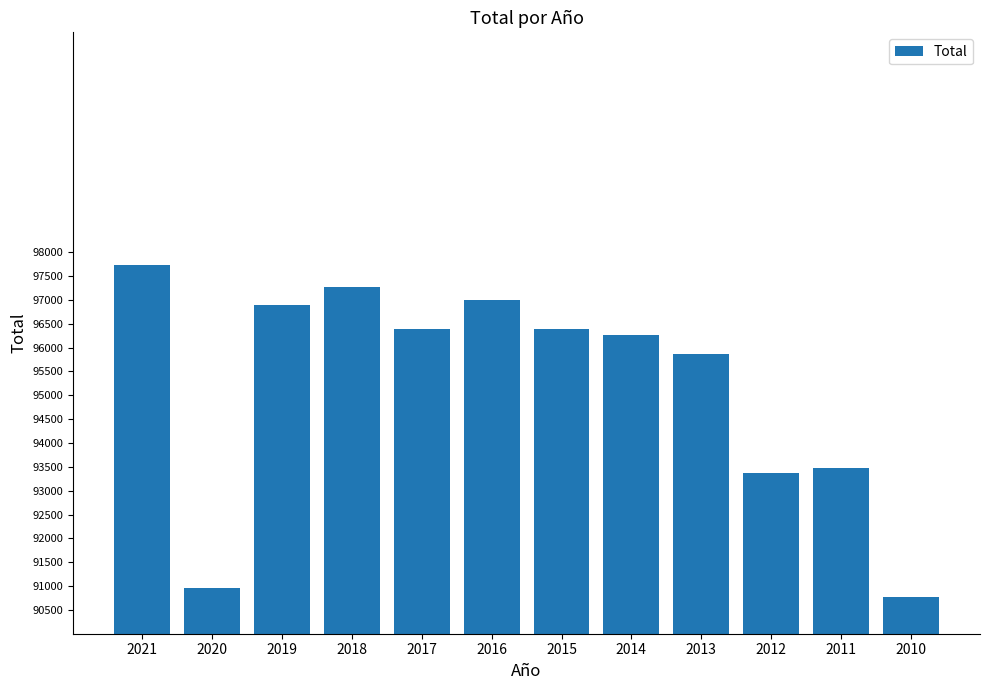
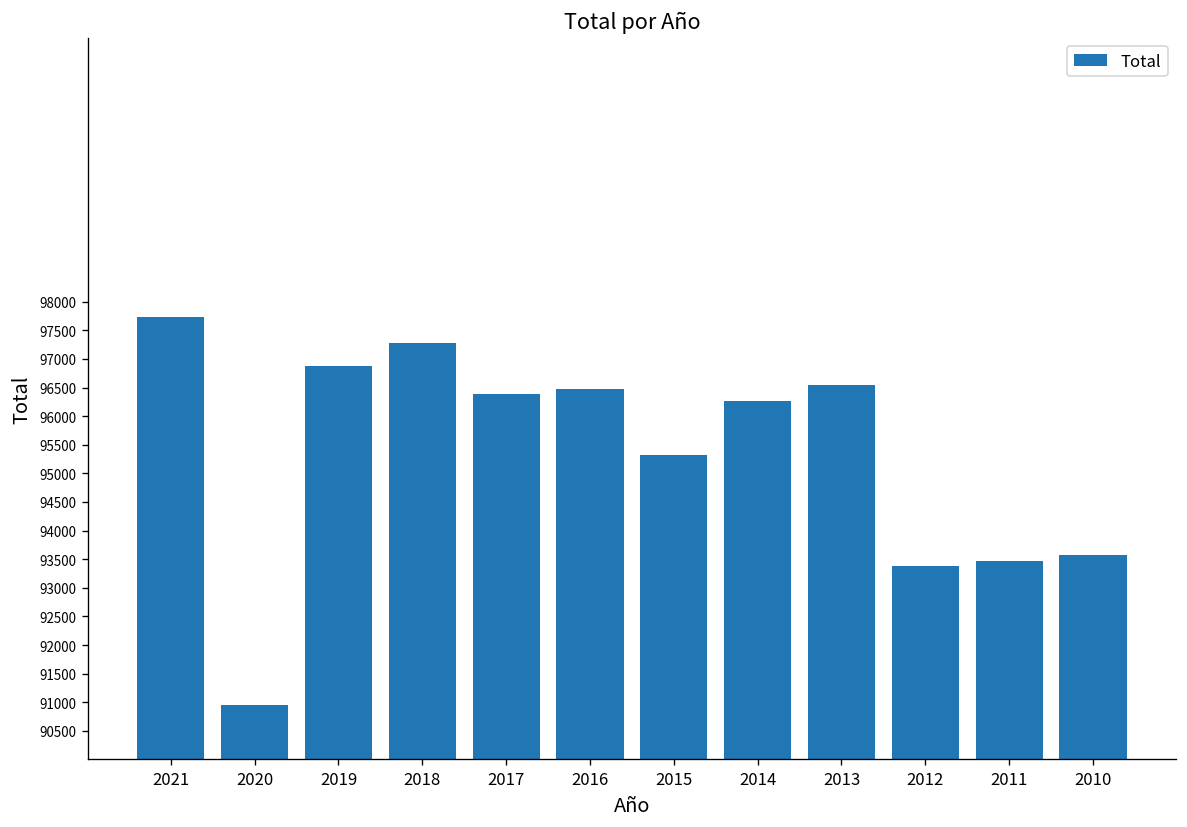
2016: 97000 -> 96500
2015: 96400 -> 95300
2013: 95900 -> 96500
2010: 90800 -> 93600
